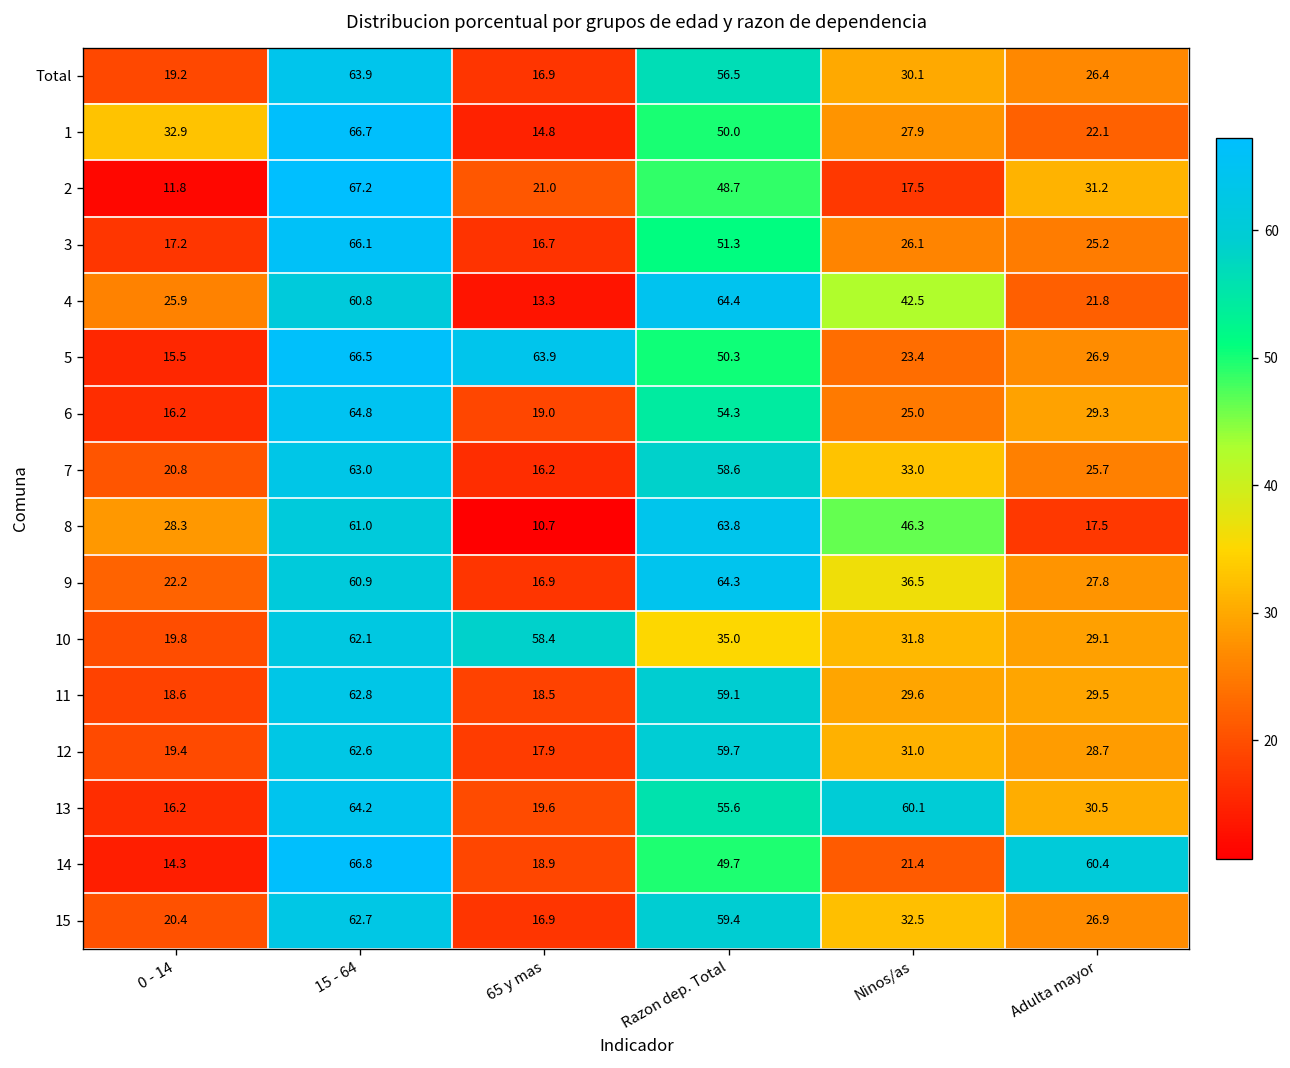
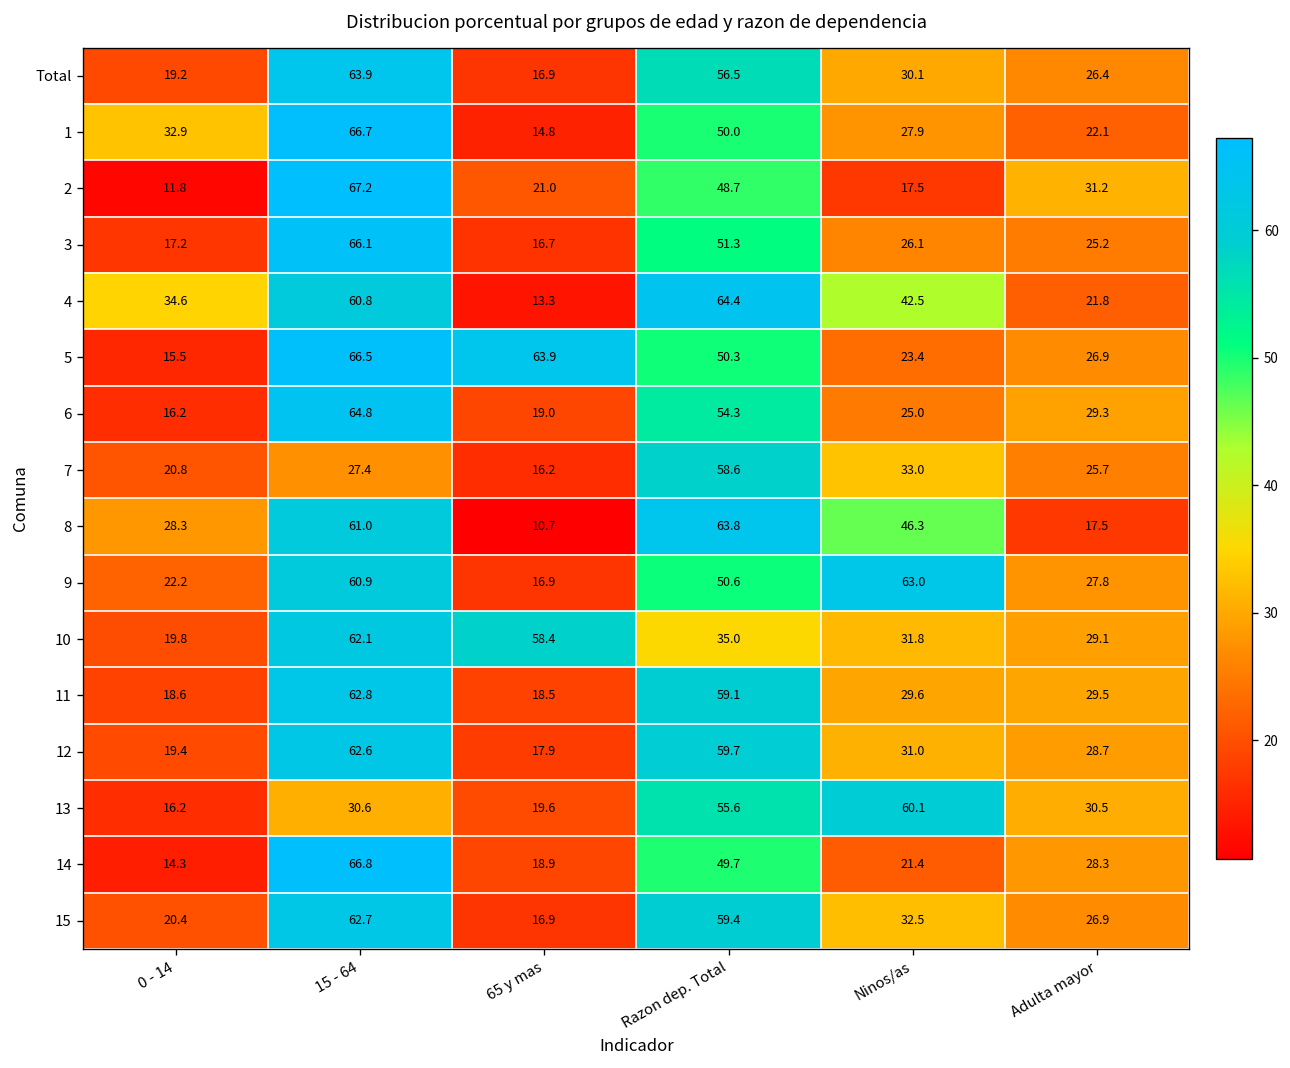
4, 0 - 14: 25.9 -> 34.6
7, 15 - 64: 63.0 -> 27.4
9, Razon dep. Total: 64.3 -> 50.6
9, Ninos/as: 36.5 -> 63.0
13, 15 - 64: 64.2 -> 30.6
14, Adulta mayor: 60.4 -> 28.3
